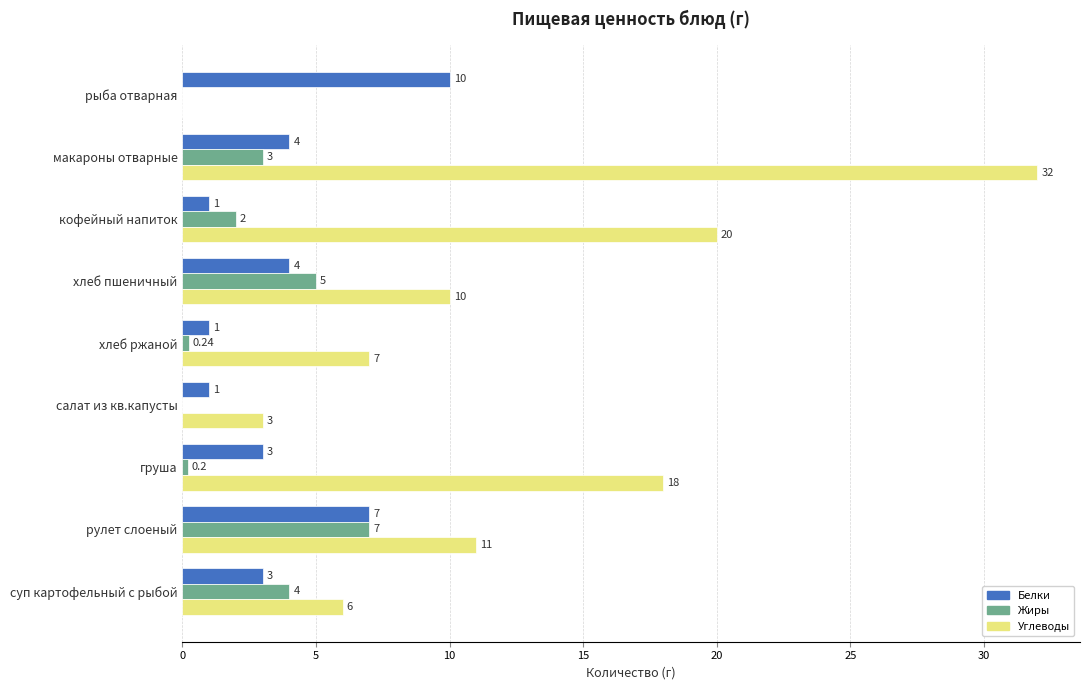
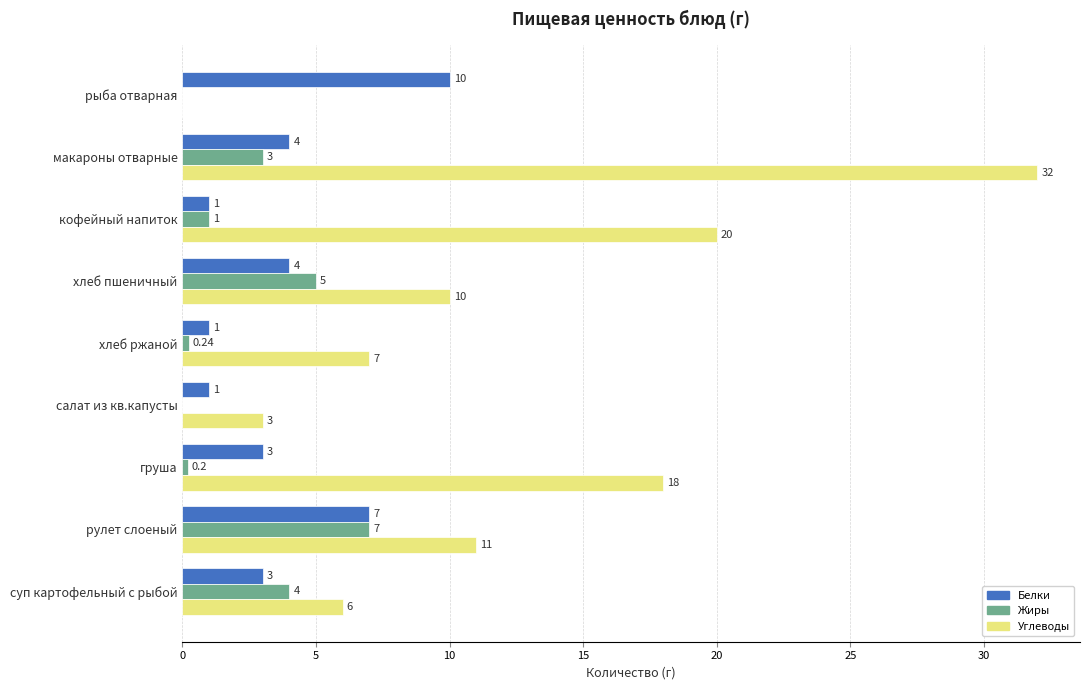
Жиры, кофейный напиток: 2 -> 1
